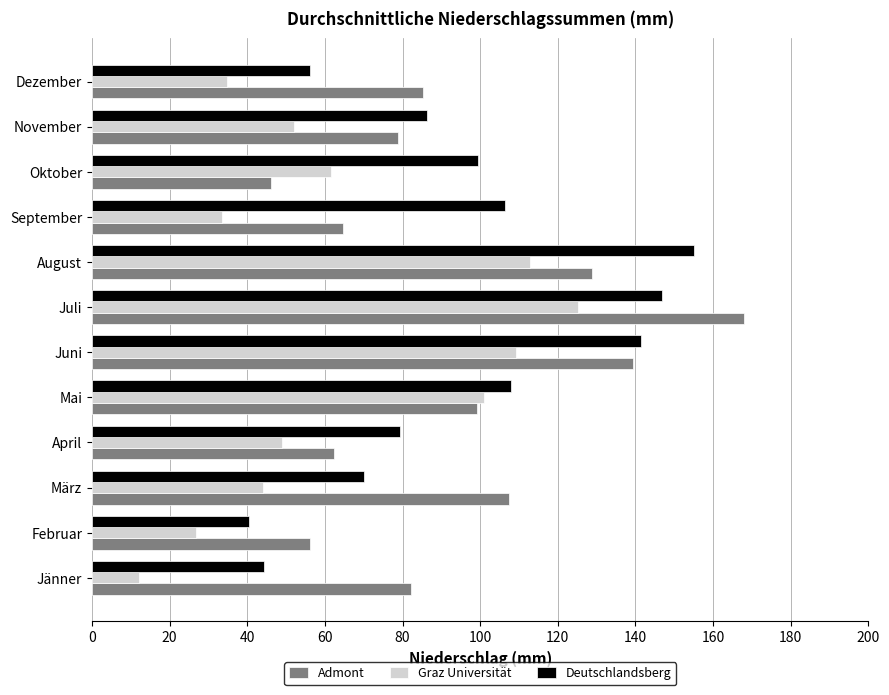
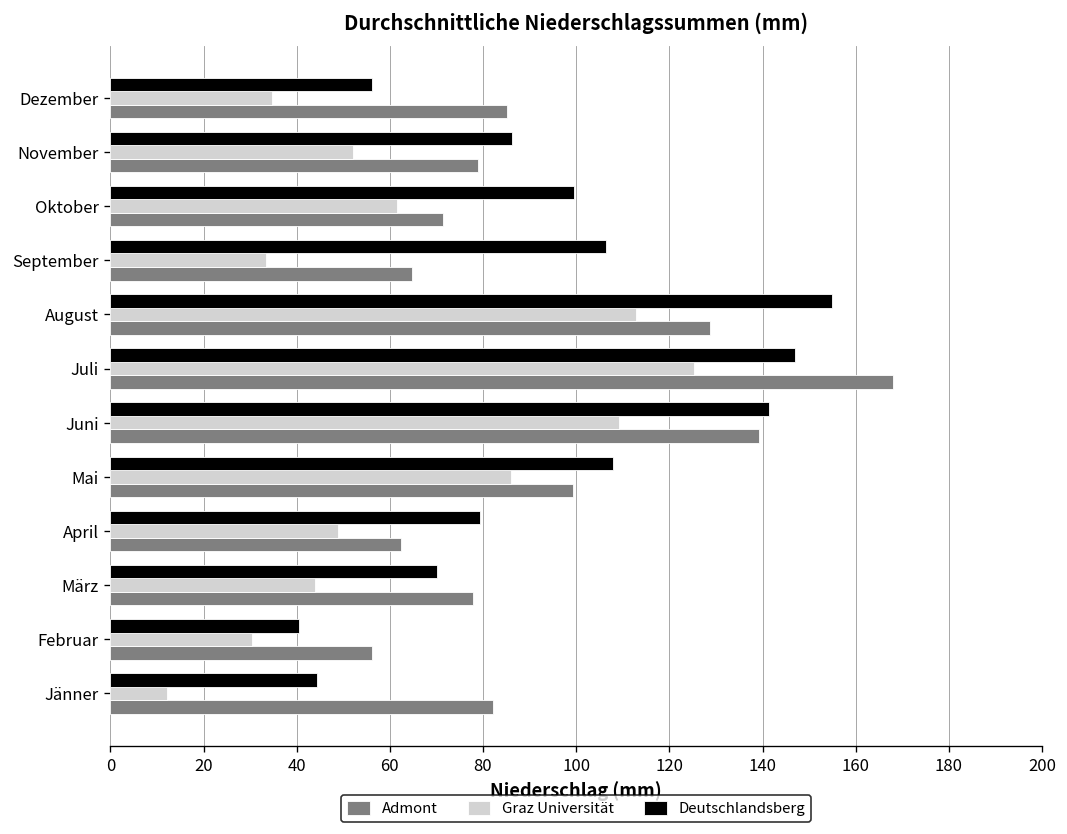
Admont, Oktober: 46 -> 71
Graz Universität, Mai: 101 -> 86
Admont, März: 107 -> 78
Graz Universität, Februar: 27 -> 30
